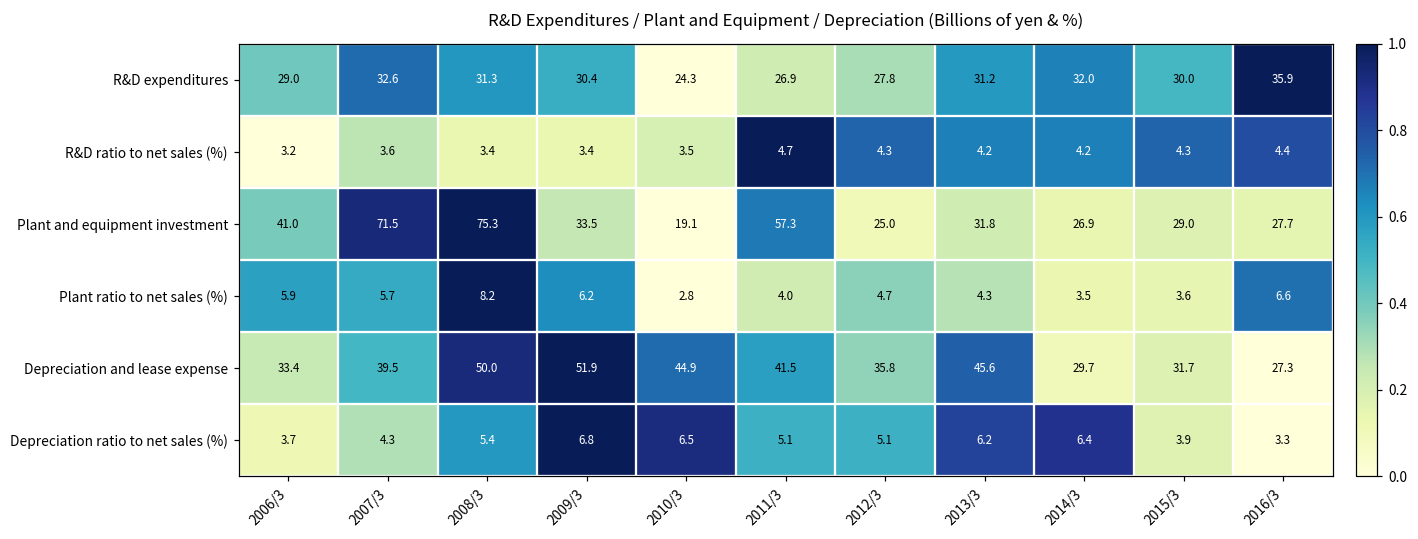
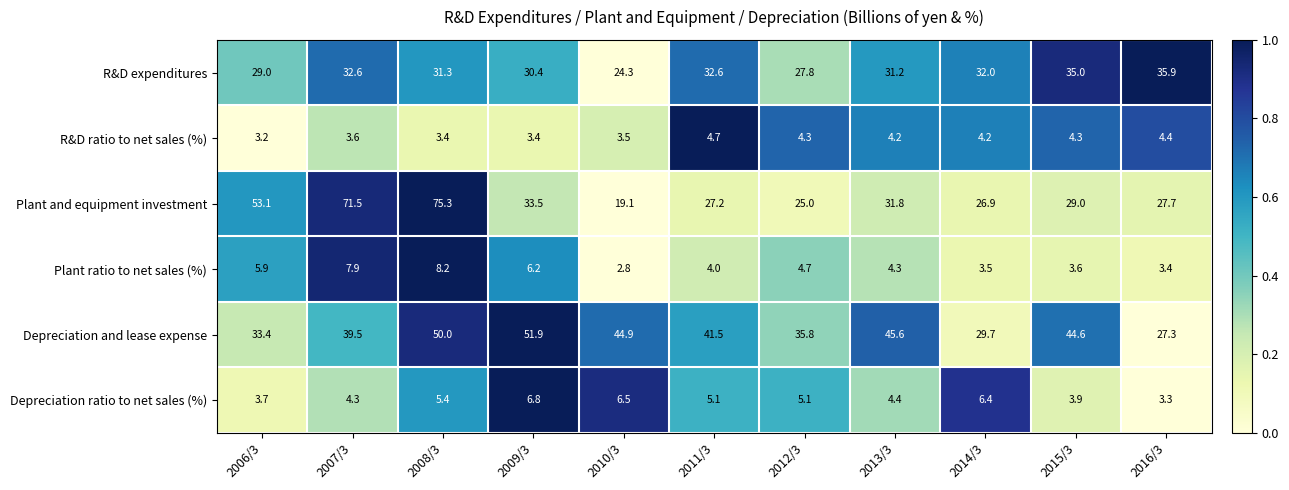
R&D expenditures, 2011/3: 26.9 -> 32.6
R&D expenditures, 2015/3: 30.0 -> 35.0
Plant and equipment investment, 2006/3: 41.0 -> 53.1
Plant and equipment investment, 2011/3: 57.3 -> 27.2
Plant ratio to net sales (%), 2007/3: 5.7 -> 7.9
Plant ratio to net sales (%), 2016/3: 6.6 -> 3.4
Depreciation and lease expense, 2015/3: 31.7 -> 44.6
Depreciation ratio to net sales (%), 2013/3: 6.2 -> 4.4
